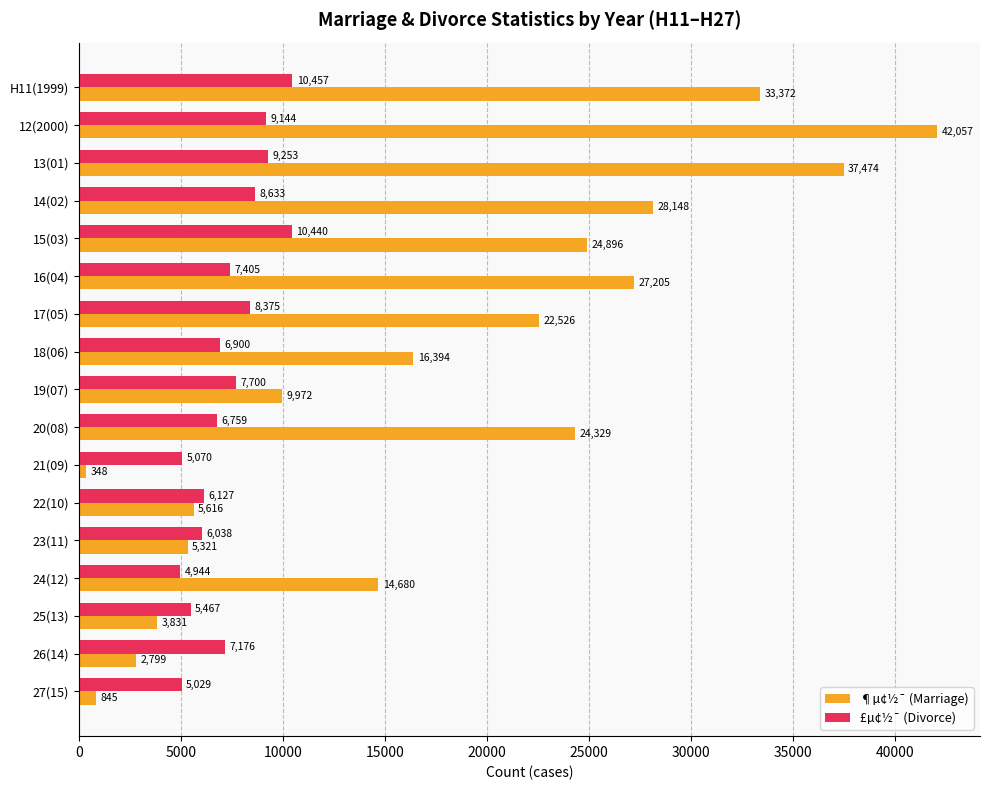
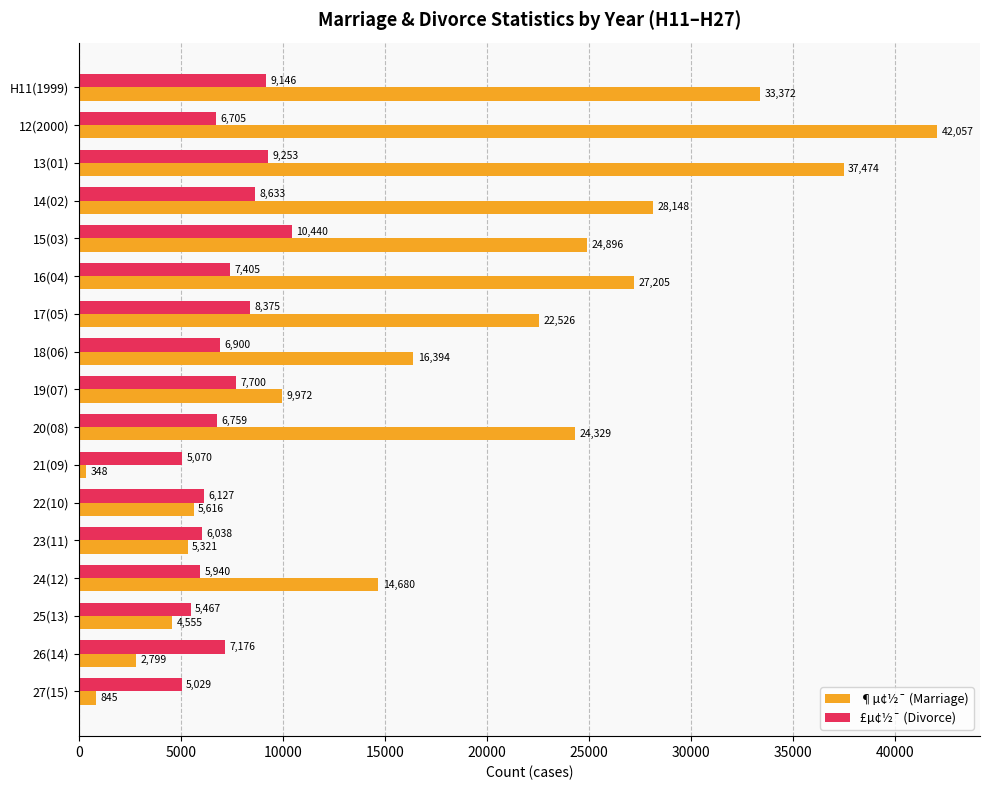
£µ¢½¯ (Divorce), H11(1999): 10,457 -> 9,146
£µ¢½¯ (Divorce), 12(2000): 9,144 -> 6,705
£µ¢½¯ (Divorce), 24(12): 4,944 -> 5,940
¶µ¢½¯ (Marriage), 25(13): 3,831 -> 4,555
